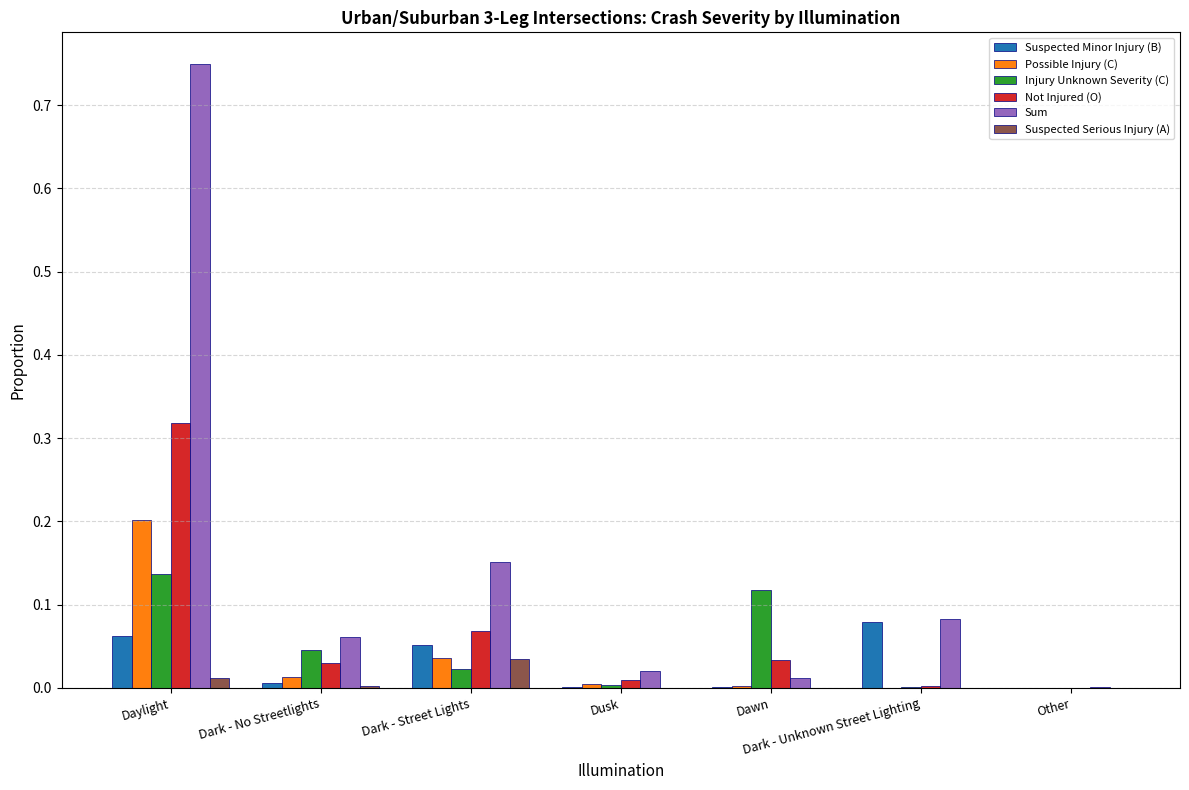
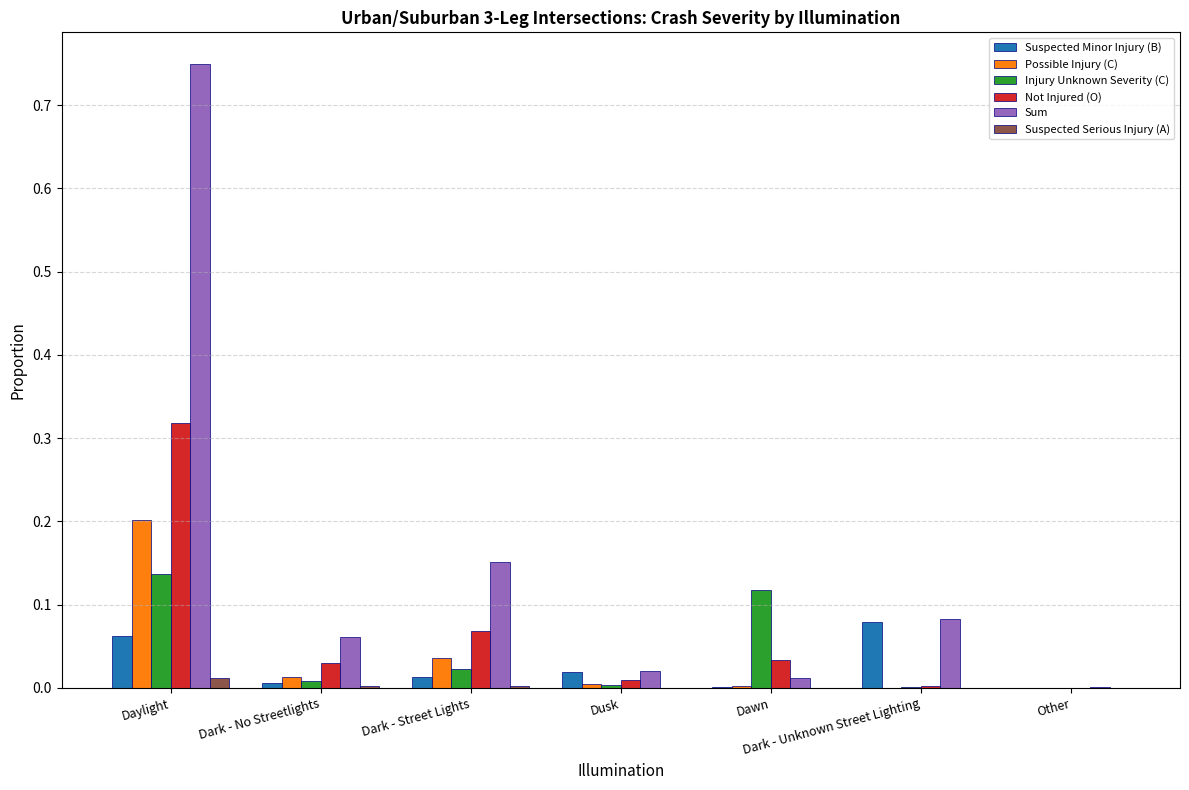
Injury Unknown Severity (C), Dark - No Streetlights: 0.05 -> 0.01
Suspected Minor Injury (B), Dark - Street Lights: 0.05 -> 0.01
Suspected Serious Injury (A), Dark - Street Lights: 0.03 -> 0.00
Suspected Minor Injury (B), Dusk: 0.00 -> 0.02
